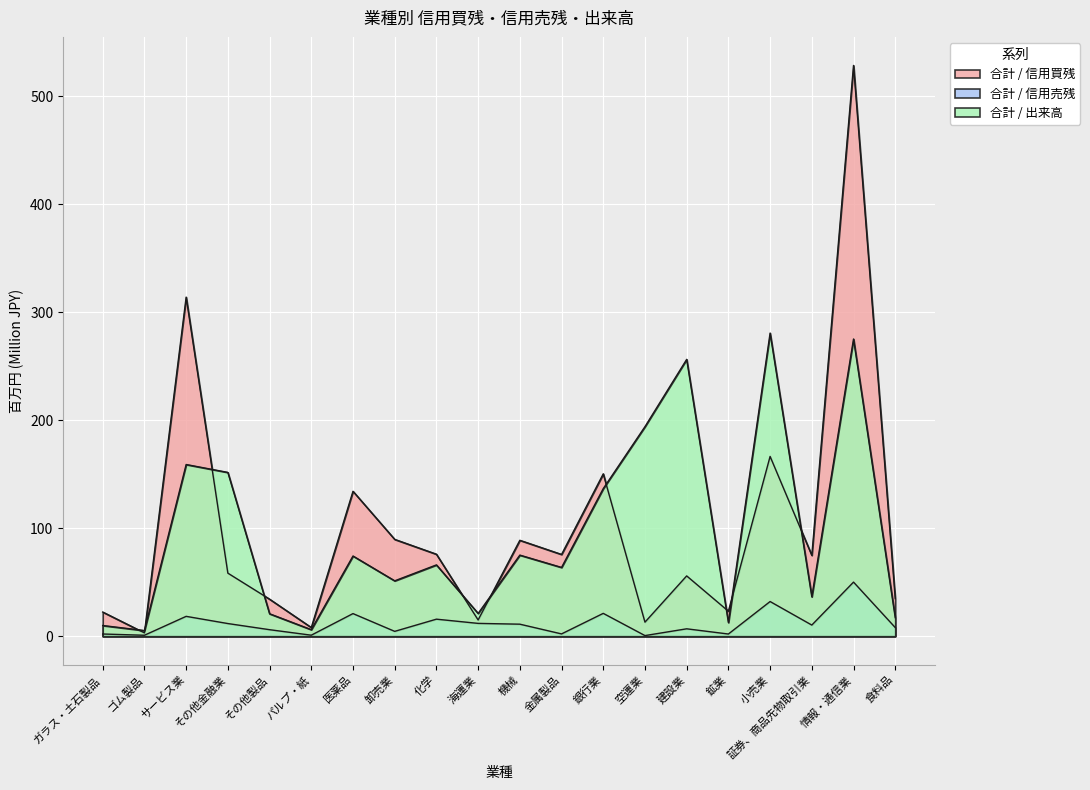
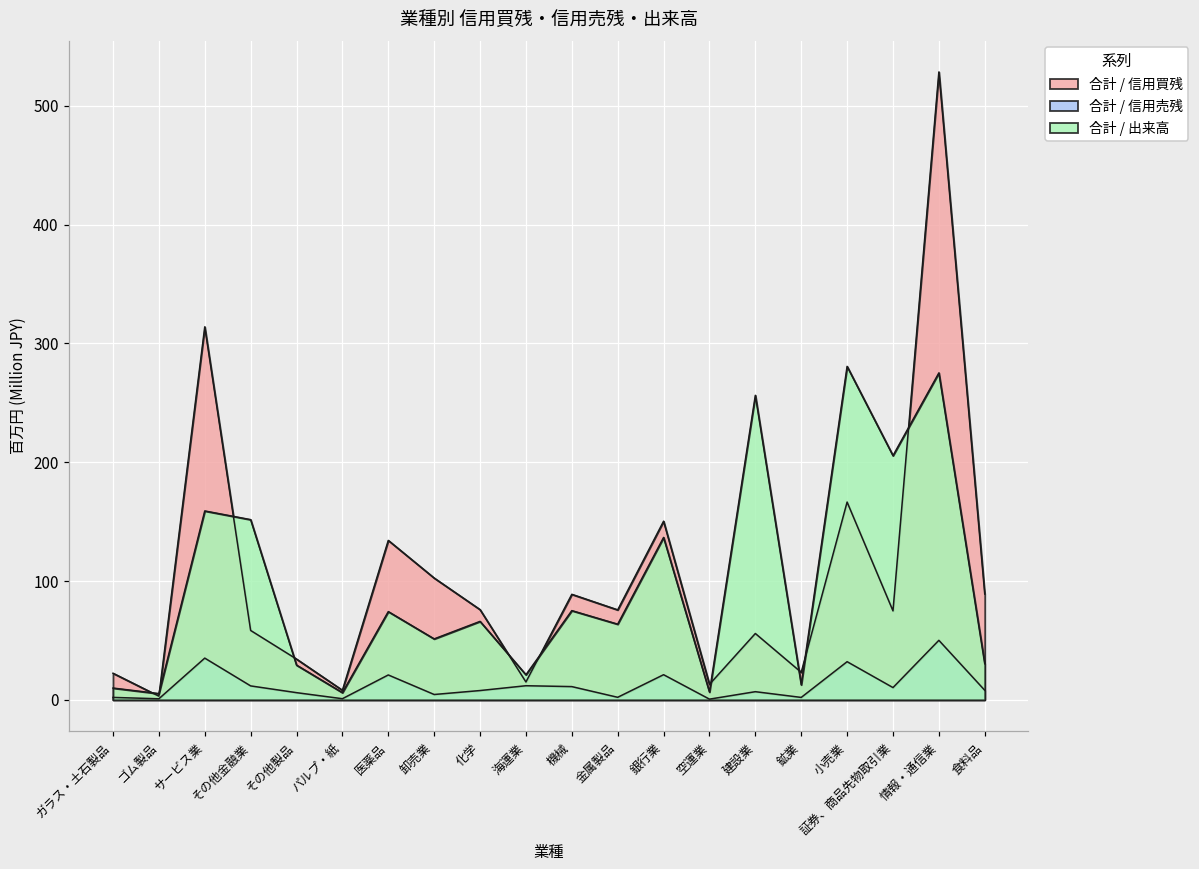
合計 / 信用売残, サービス業: 18 -> 35
合計 / 出来高, その他製品: 21 -> 29
合計 / 信用買残, 卸売業: 90 -> 102
合計 / 信用売残, 化学: 16 -> 8
合計 / 出来高, 空運業: 194 -> 7
合計 / 出来高, 証券、商品先物取引業: 36 -> 205
合計 / 信用買残, 食料品: 35 -> 89
合計 / 出来高, 食料品: 17 -> 30
